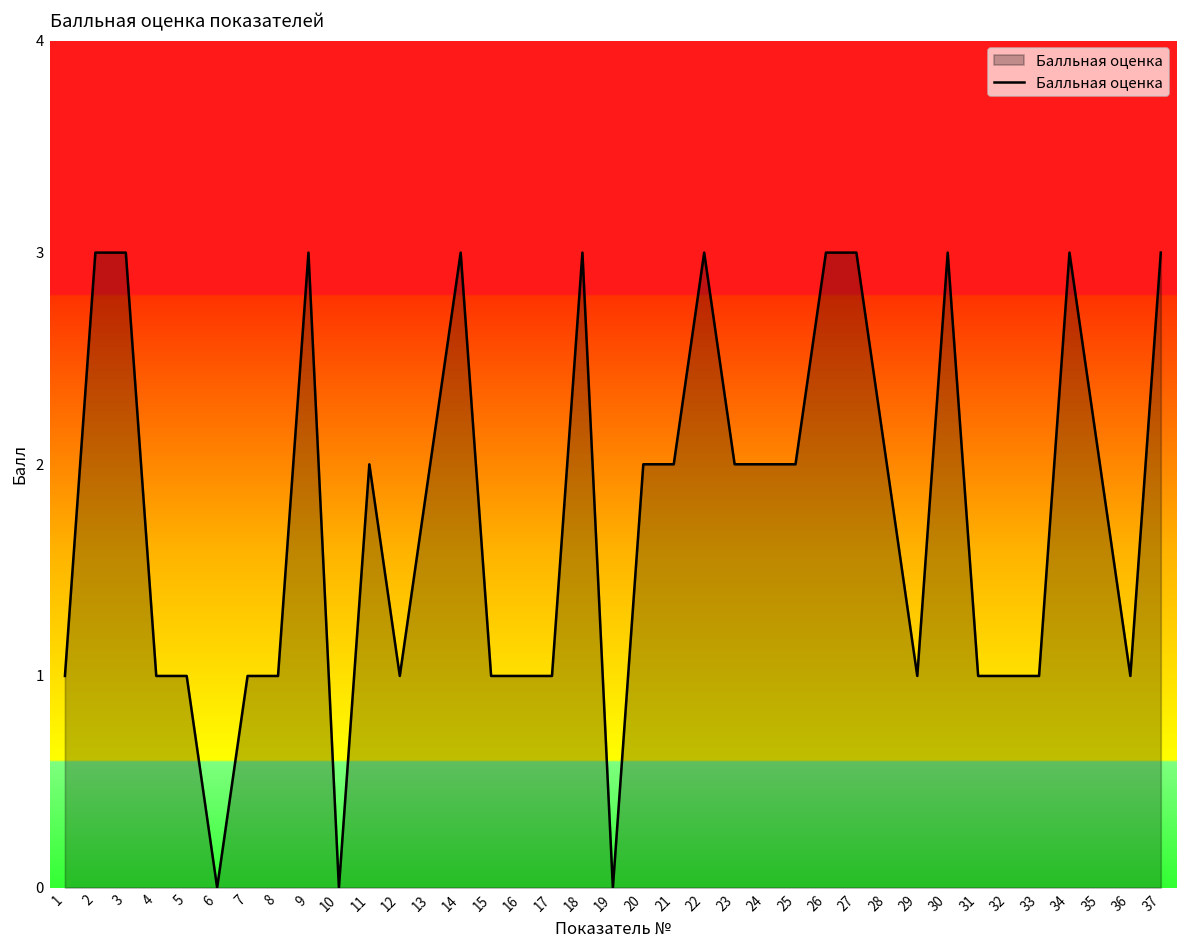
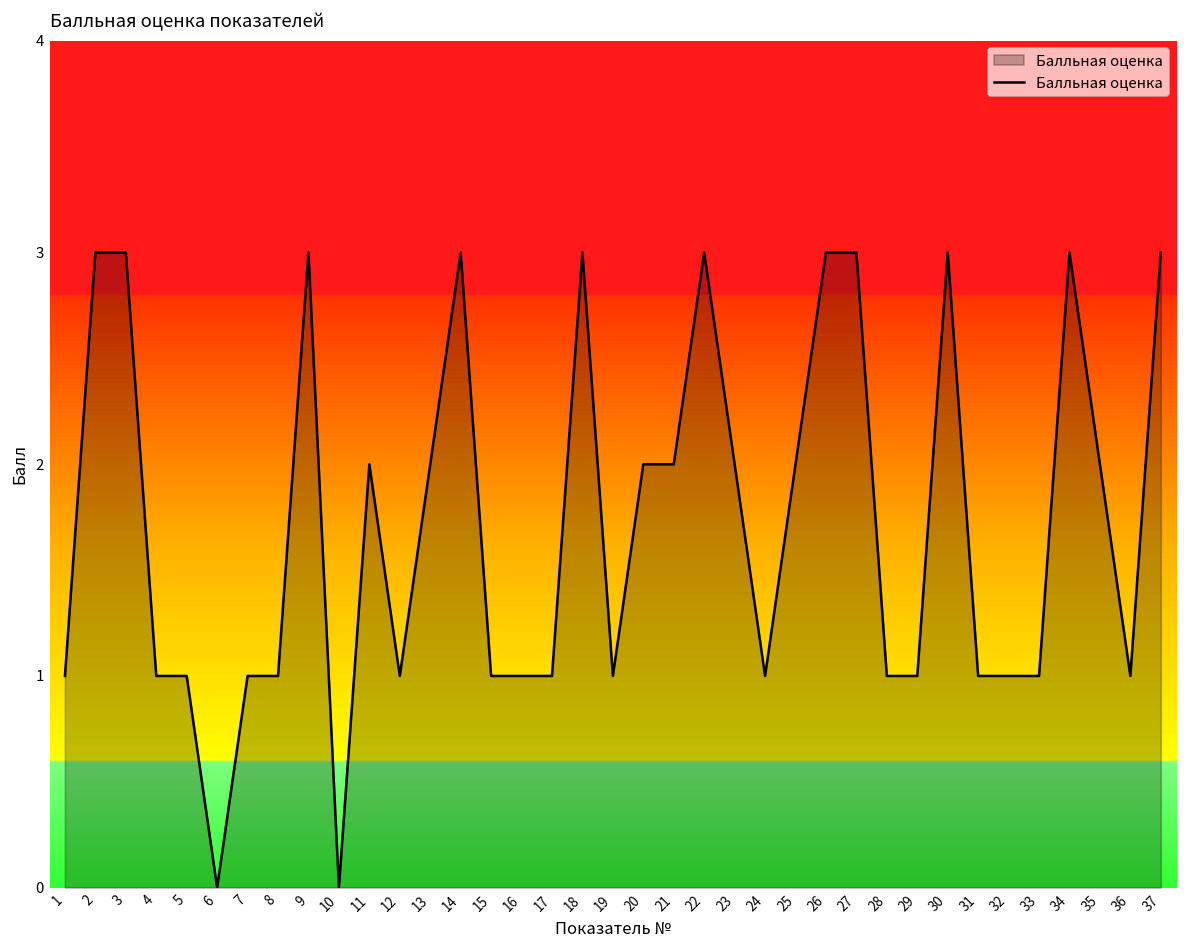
19: 0 -> 1
24: 2 -> 1
28: 2 -> 1
